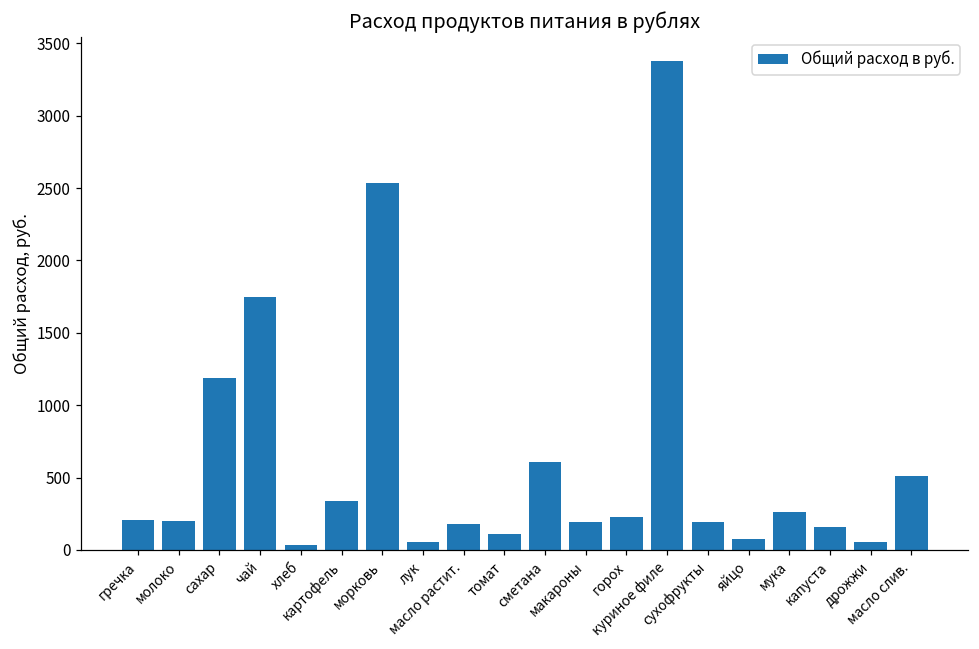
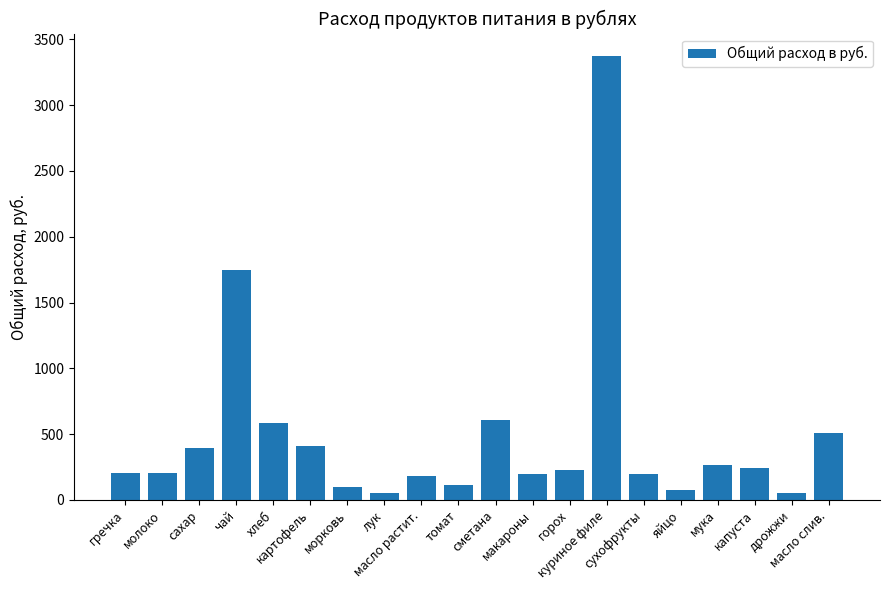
сахар: 1190 -> 390
хлеб: 30 -> 590
картофель: 340 -> 410
морковь: 2540 -> 100
капуста: 160 -> 240
